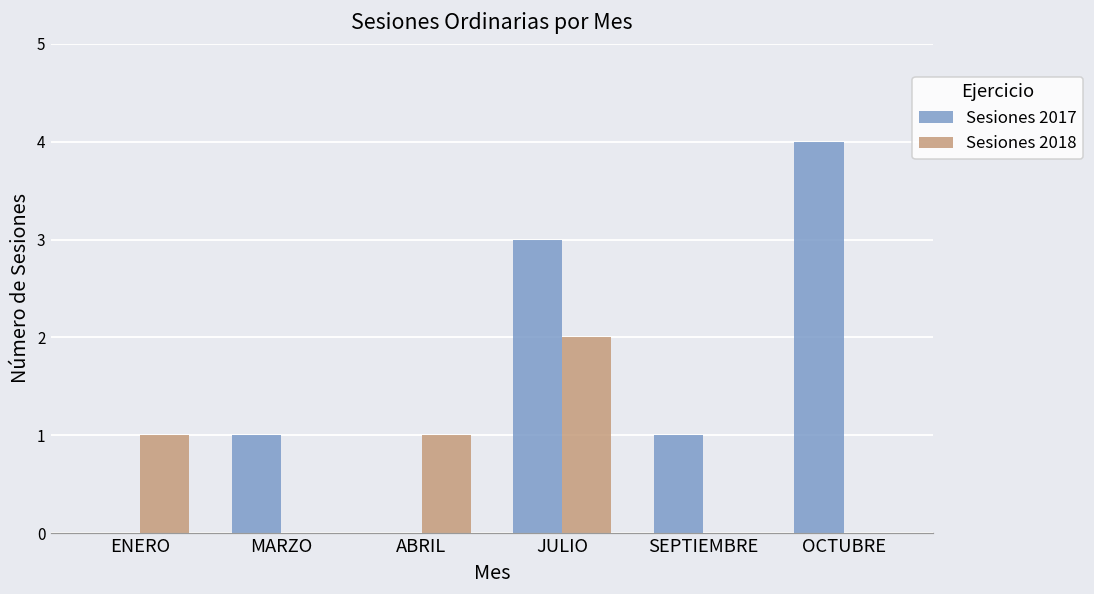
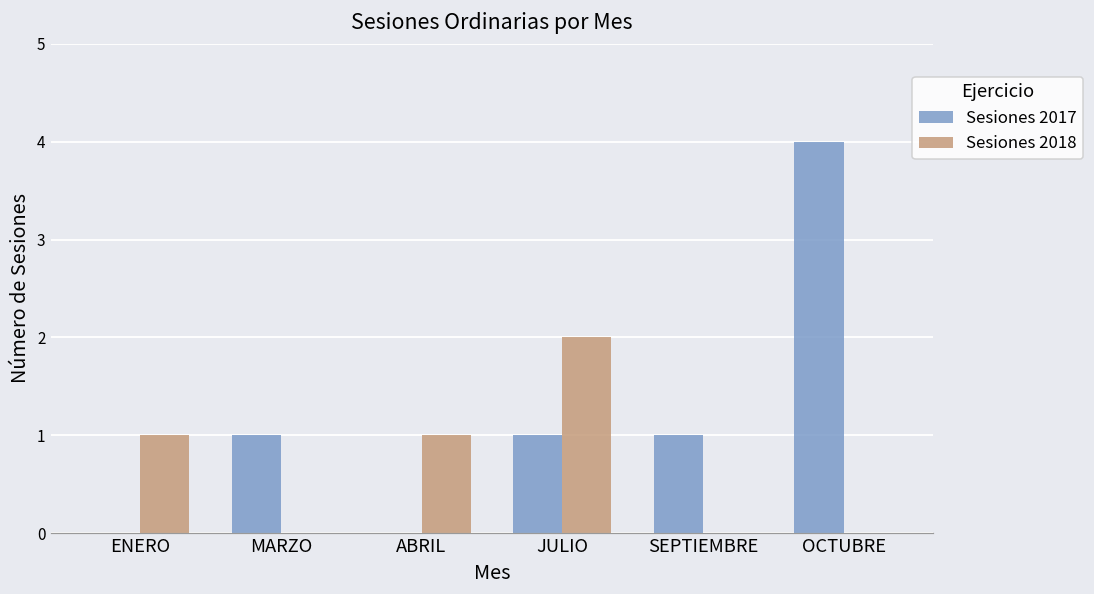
Sesiones 2017, JULIO: 3 -> 1
